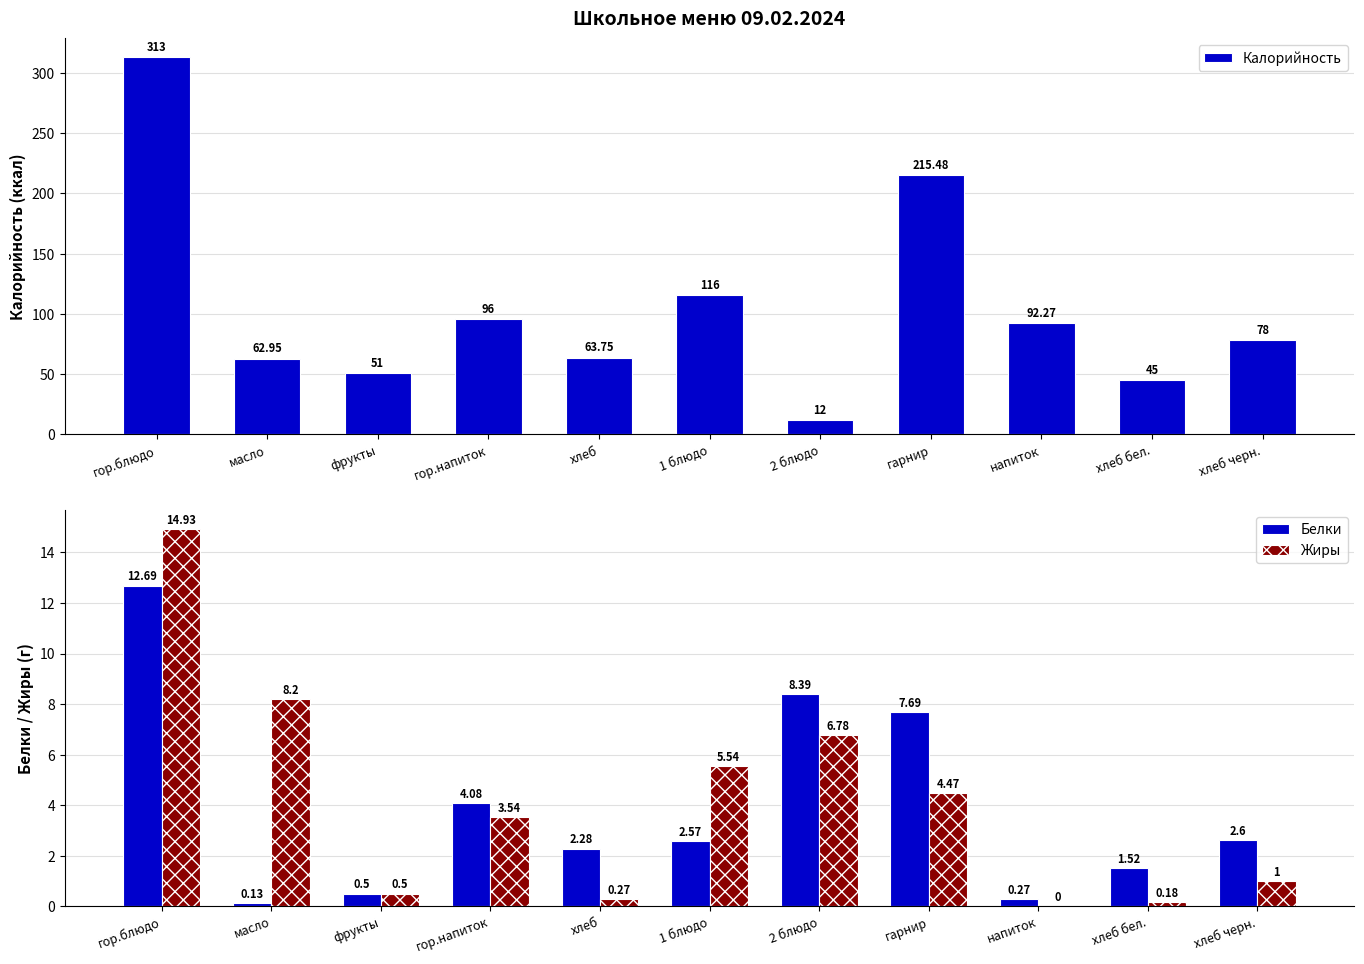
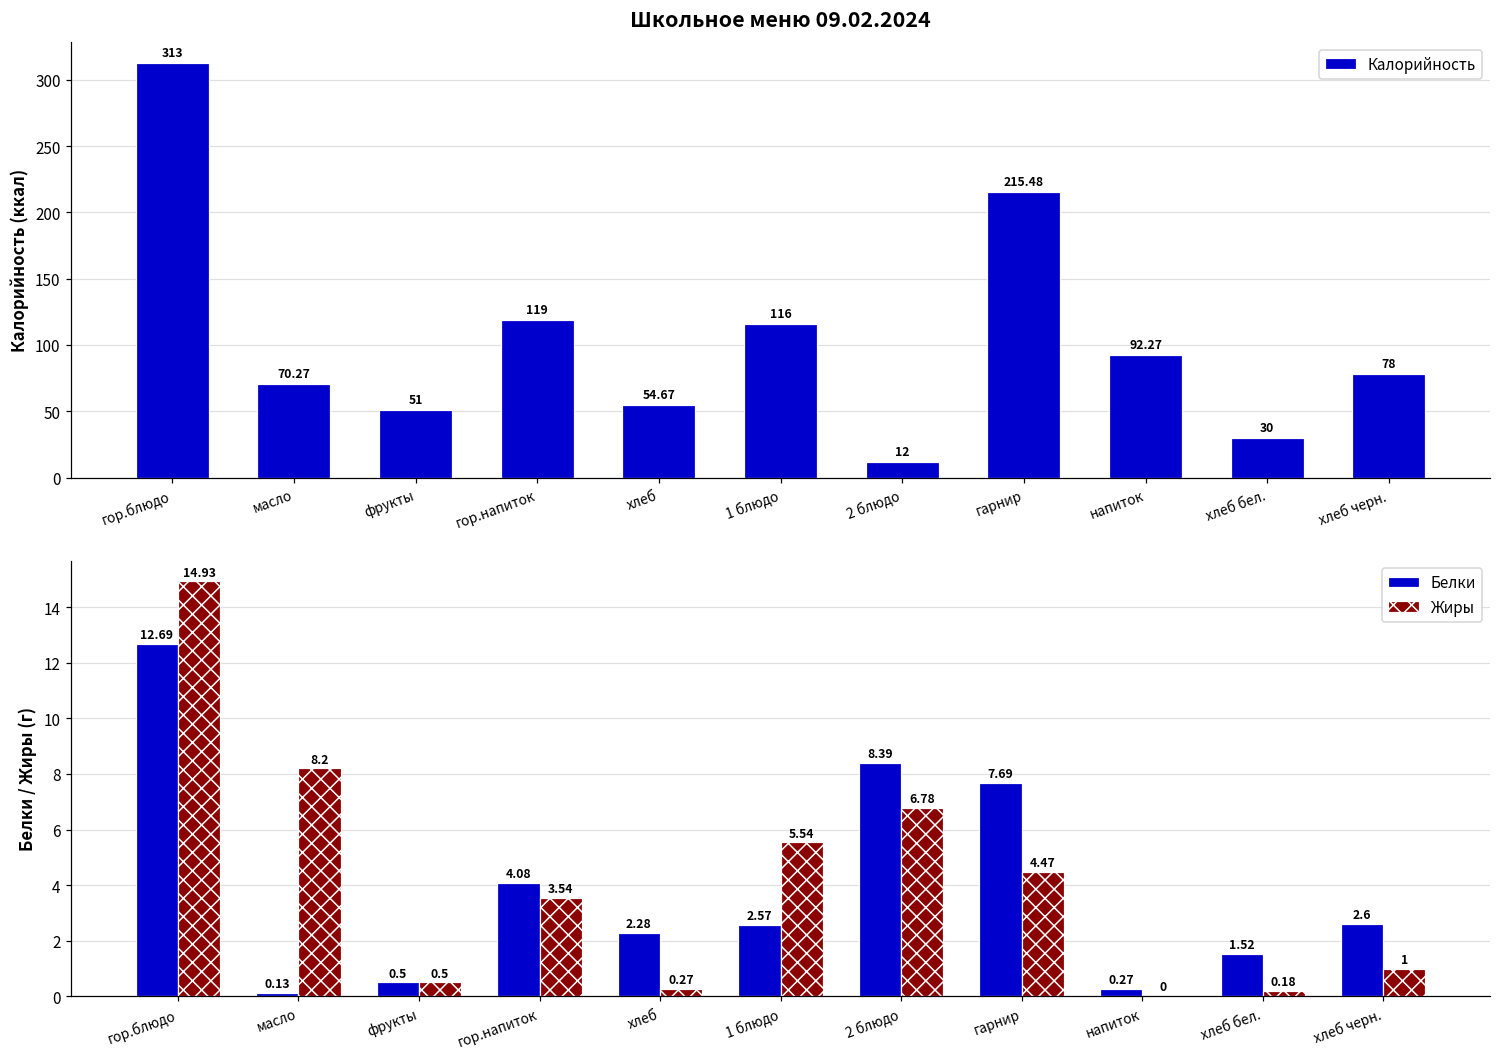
Школьное меню 09.02.2024, масло: 62.95 -> 70.27
Школьное меню 09.02.2024, гор.напиток: 96 -> 119
Школьное меню 09.02.2024, хлеб: 63.75 -> 54.67
Школьное меню 09.02.2024, хлеб бел.: 45 -> 30
